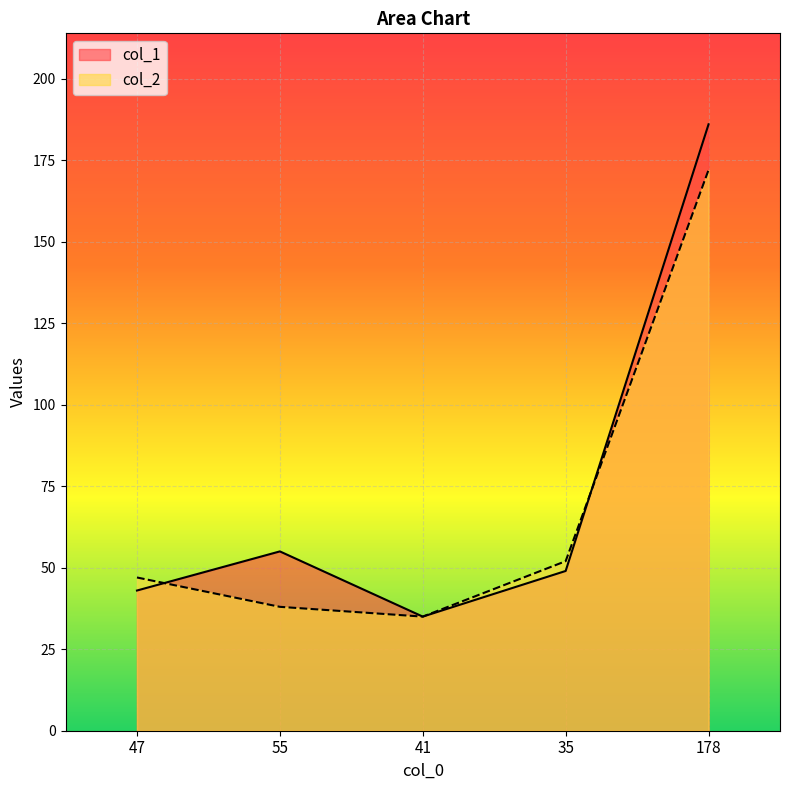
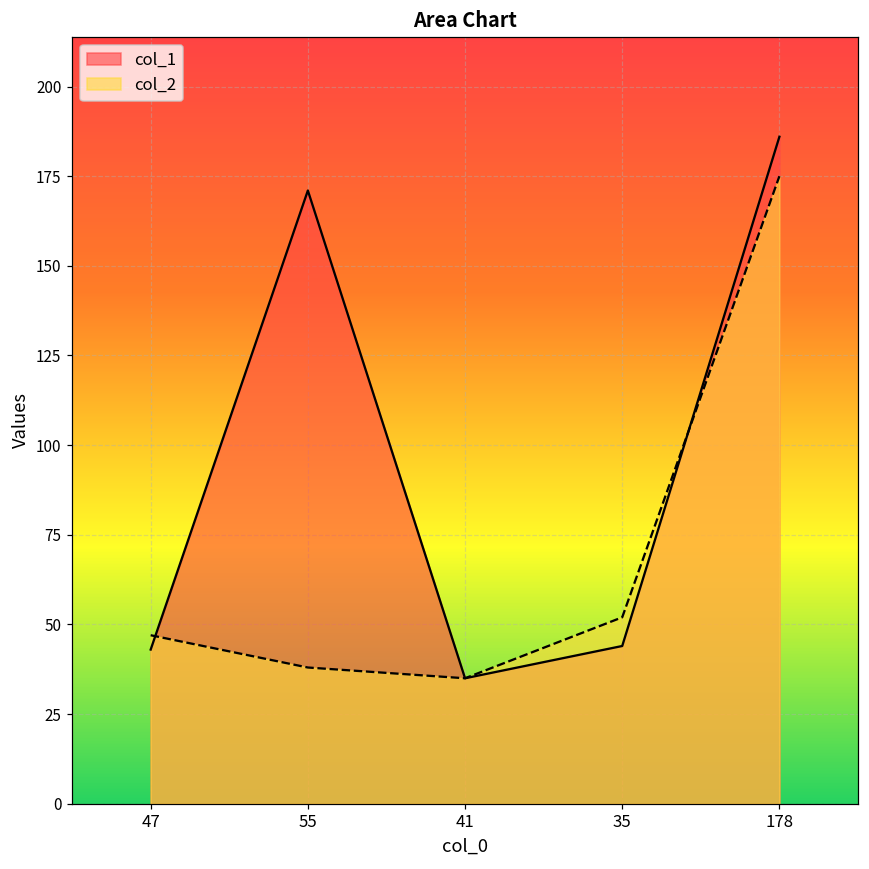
col_1, 55: 55 -> 171
col_1, 35: 49 -> 44
col_2, 178: 172 -> 175
